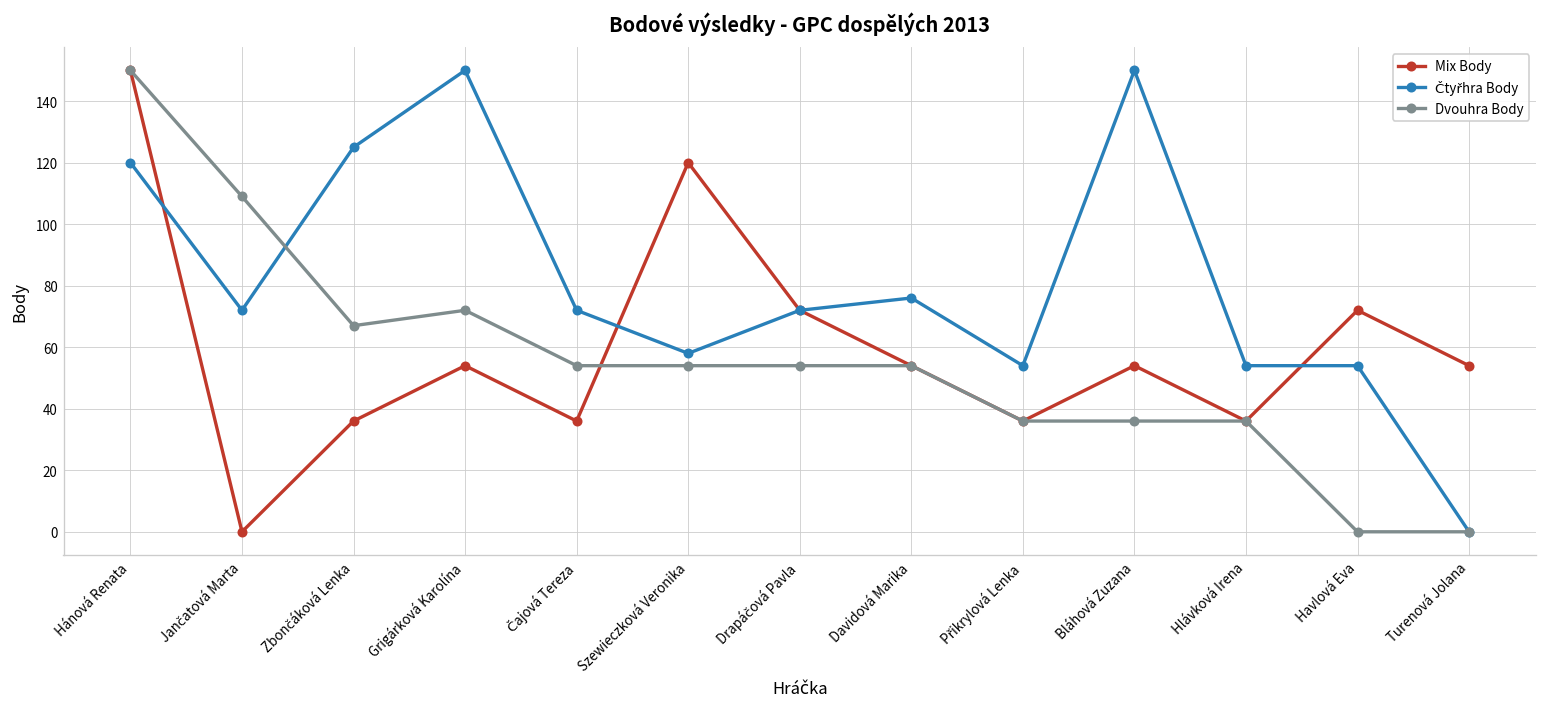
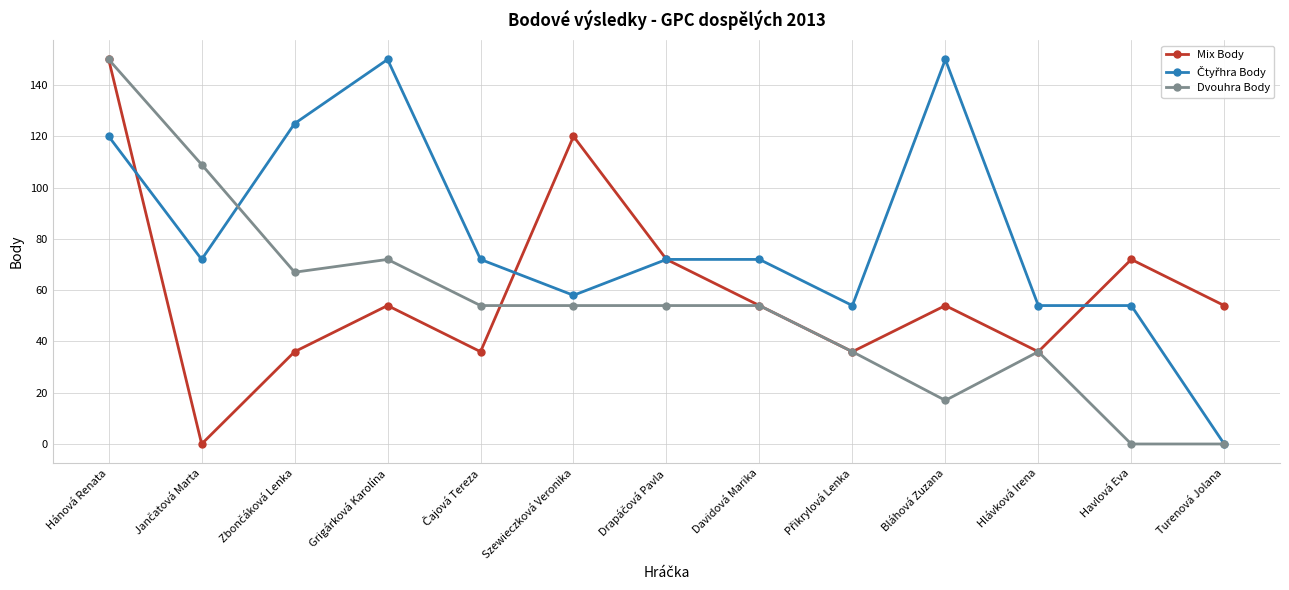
Čtyřhra Body, Davidová Marika: 76 -> 72
Dvouhra Body, Bláhová Zuzana: 36 -> 17
